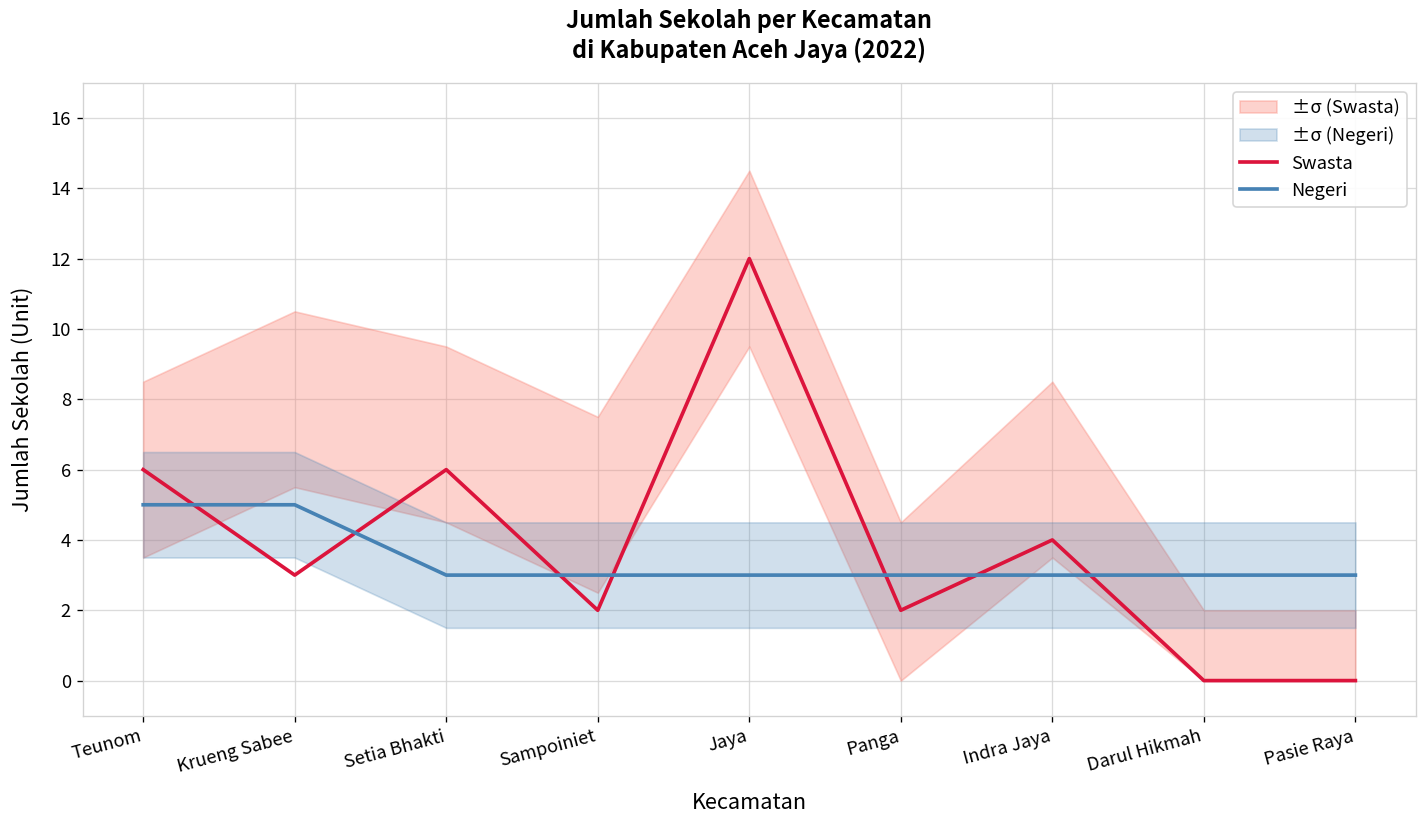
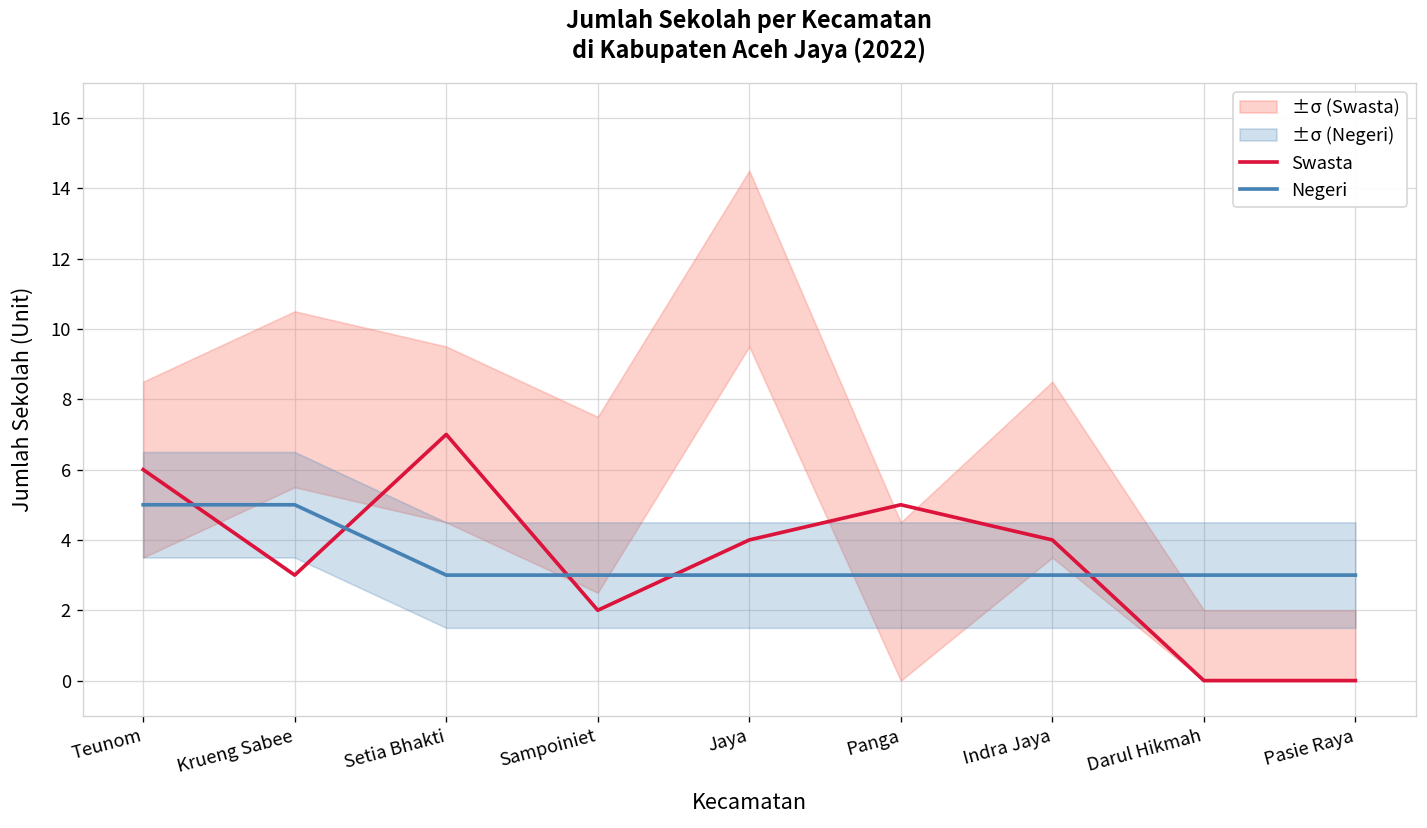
Swasta, Setia Bhakti: 6 -> 7
Swasta, Jaya: 12 -> 4
Swasta, Panga: 2 -> 5
